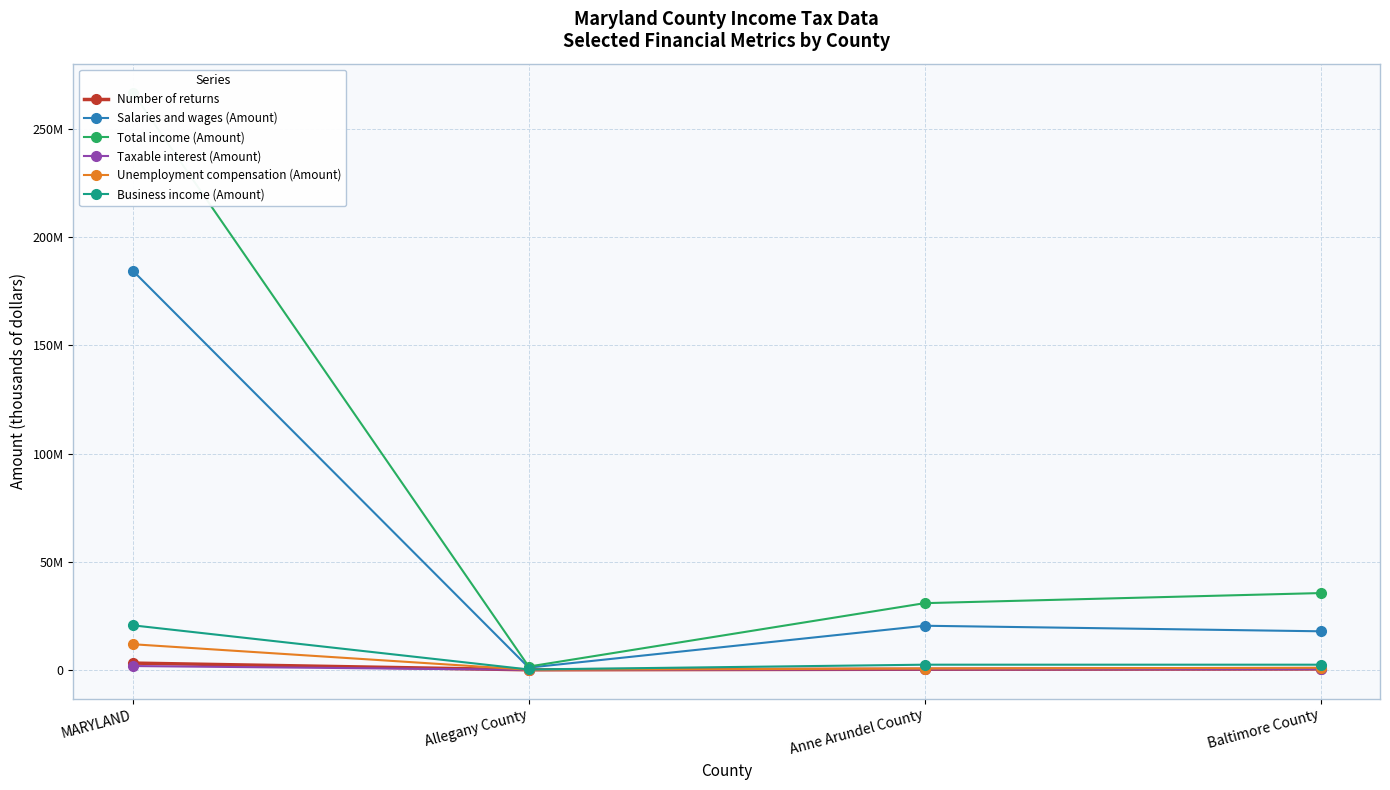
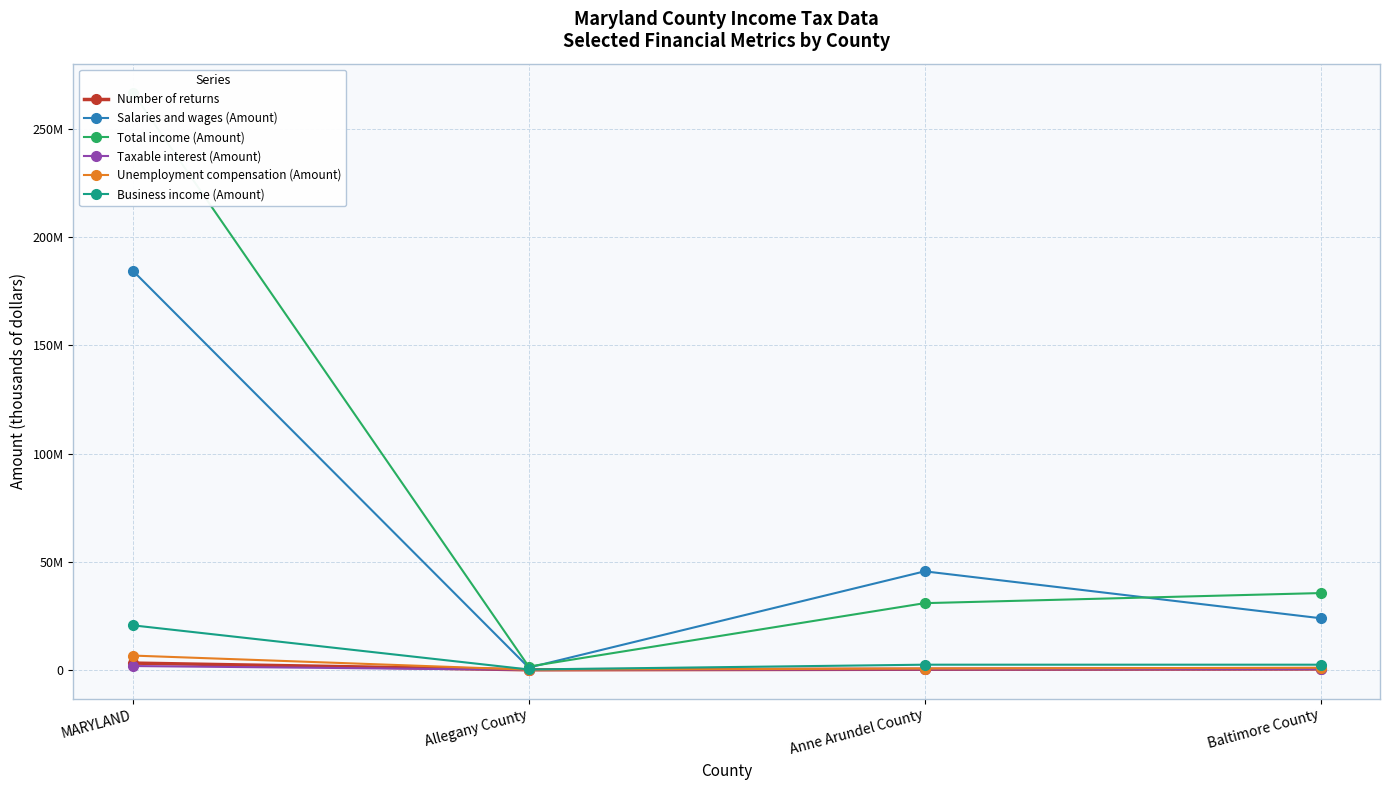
Unemployment compensation (Amount), MARYLAND: 12000000 -> 7000000
Salaries and wages (Amount), Anne Arundel County: 20000000 -> 46000000
Salaries and wages (Amount), Baltimore County: 18000000 -> 24000000
